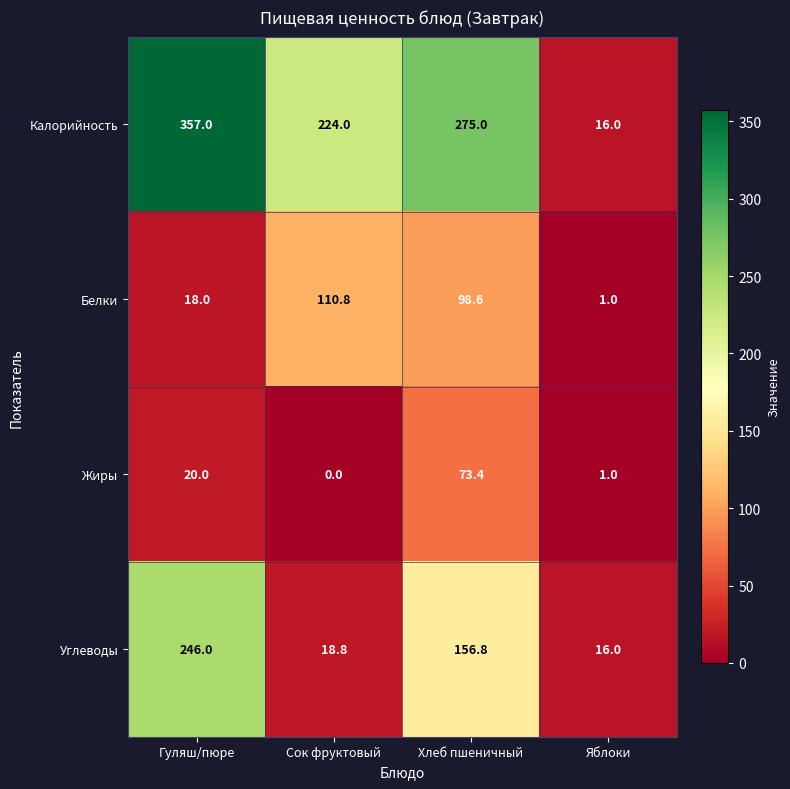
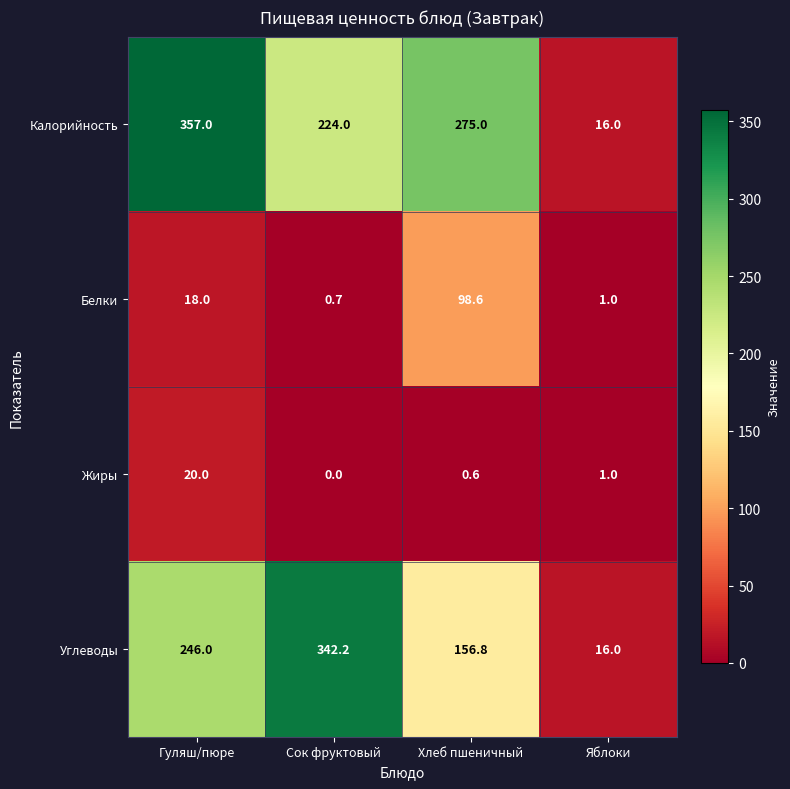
Белки, Сок фруктовый: 110.8 -> 0.7
Жиры, Хлеб пшеничный: 73.4 -> 0.6
Углеводы, Сок фруктовый: 18.8 -> 342.2
